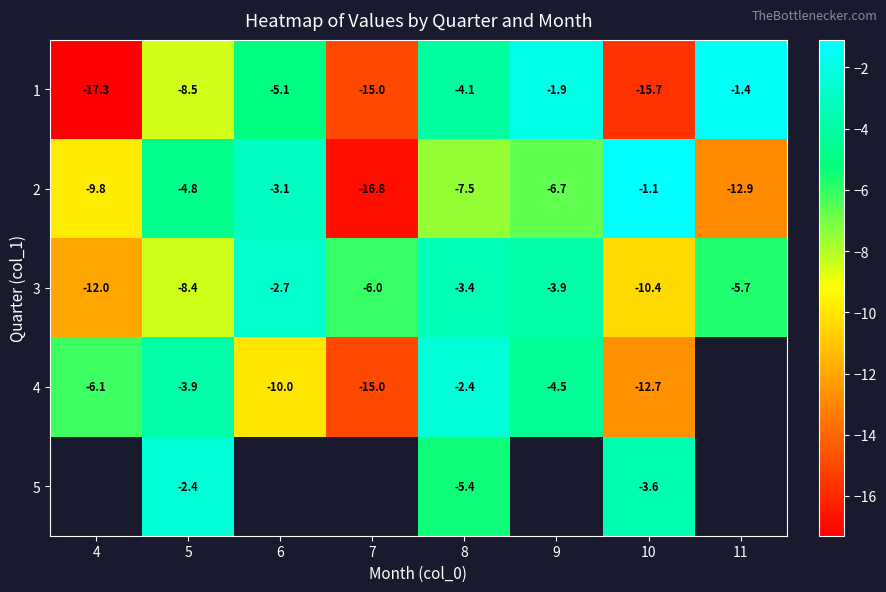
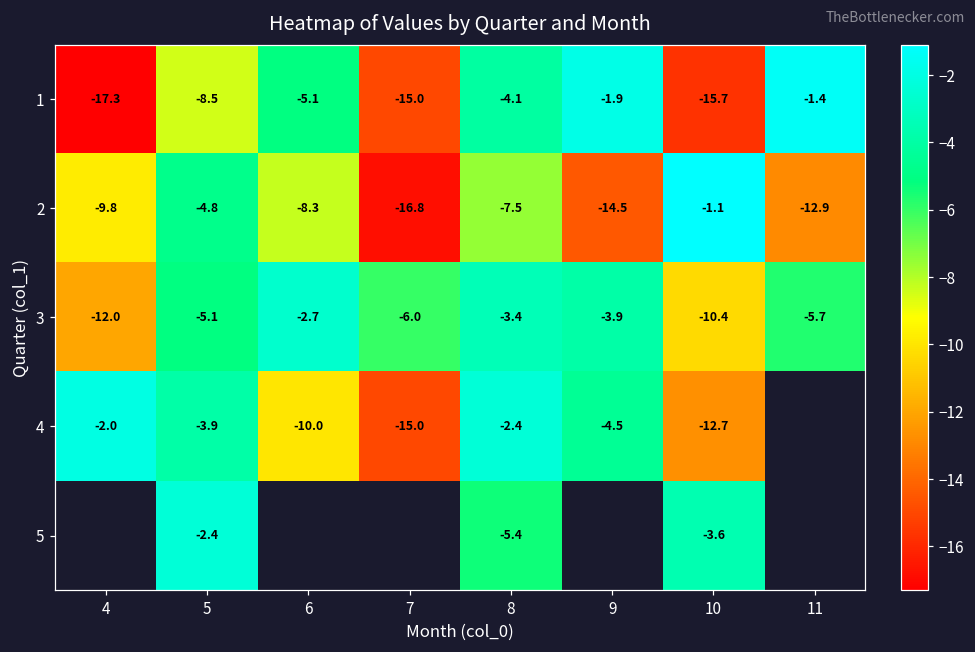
2, 6: -3.1 -> -8.3
2, 9: -6.7 -> -14.5
3, 5: -8.4 -> -5.1
4, 4: -6.1 -> -2.0
